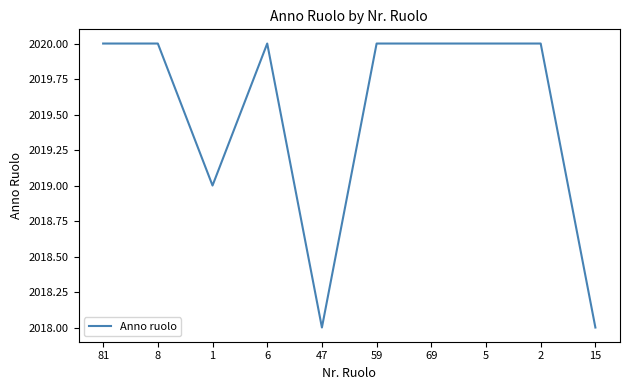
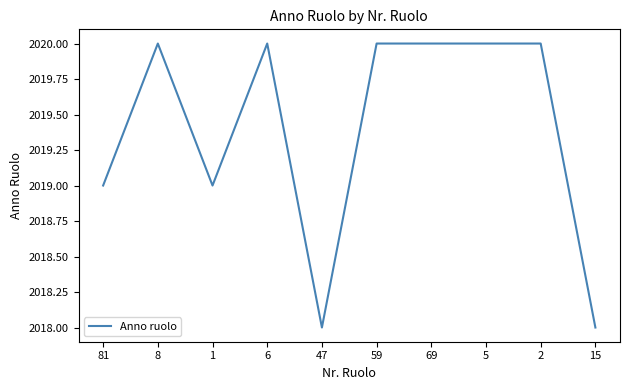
81: 2020 -> 2019
